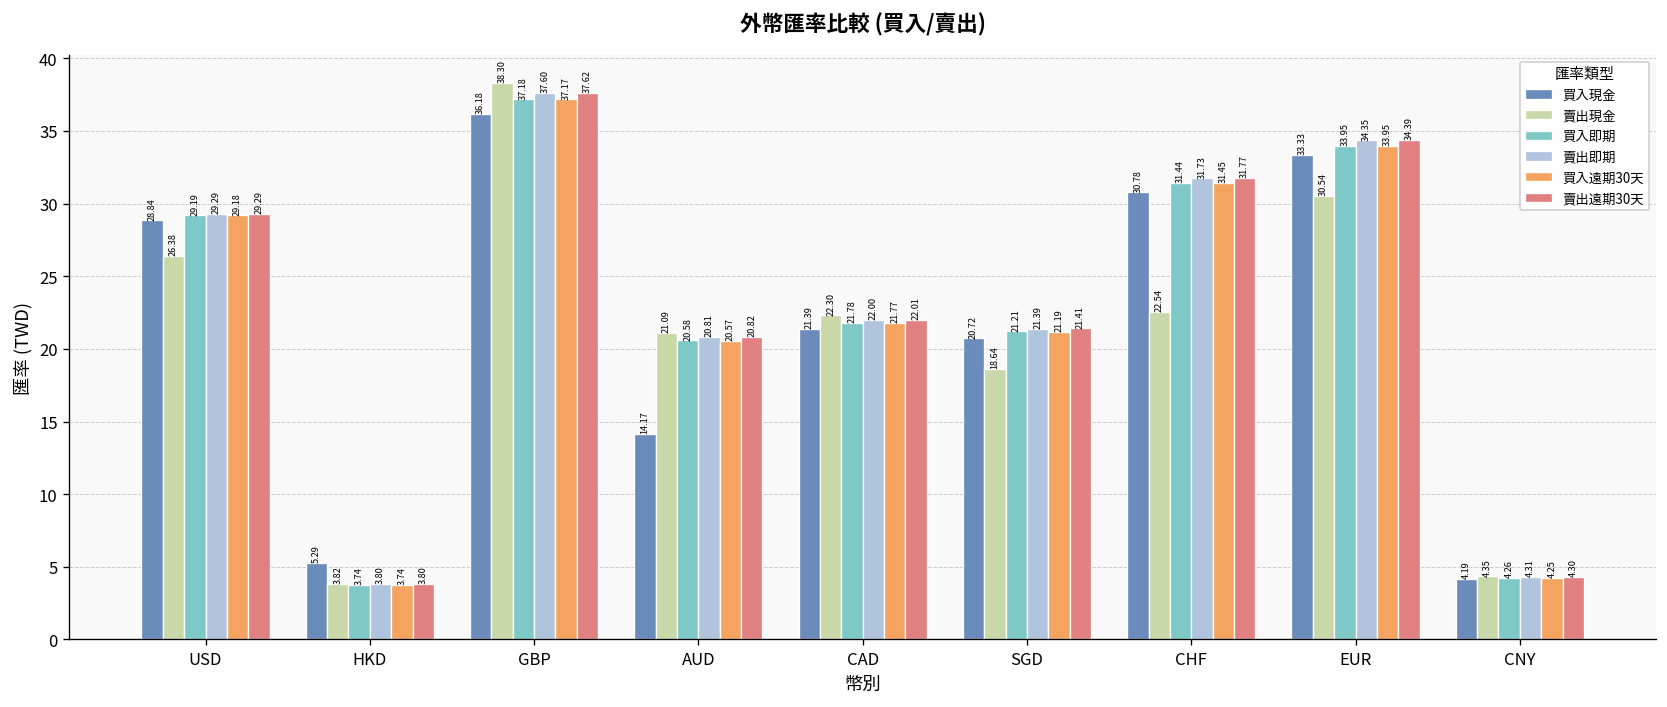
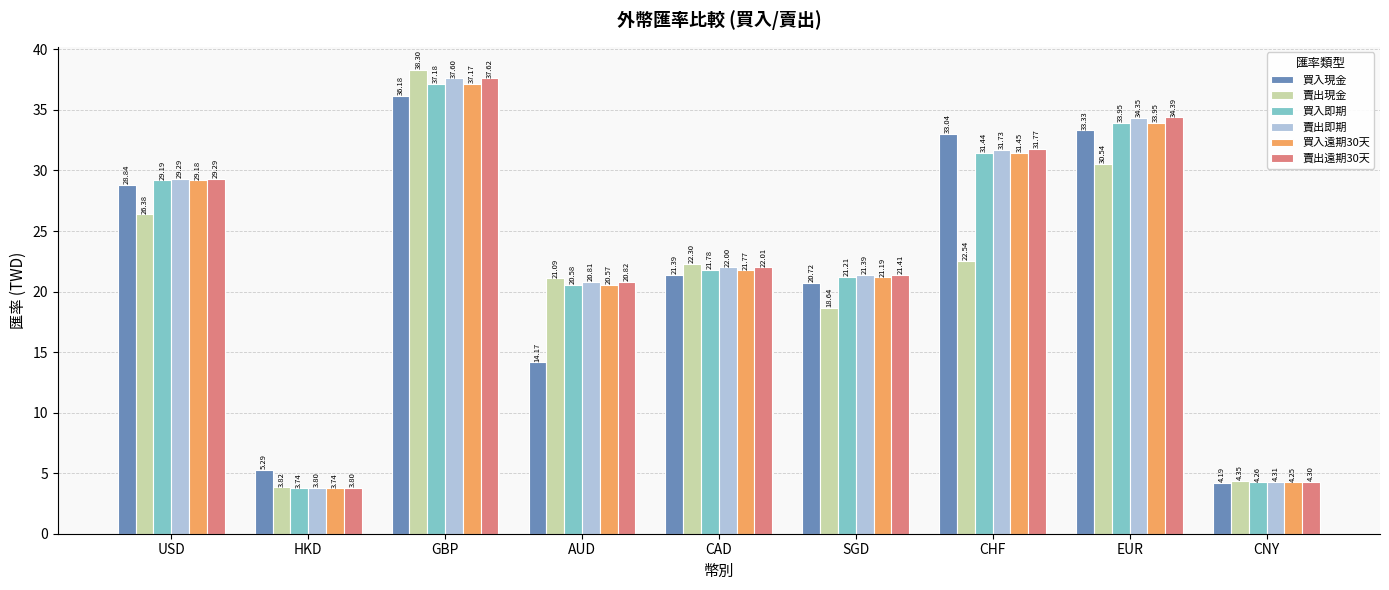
買入現金, CHF: 30.78 -> 33.04
